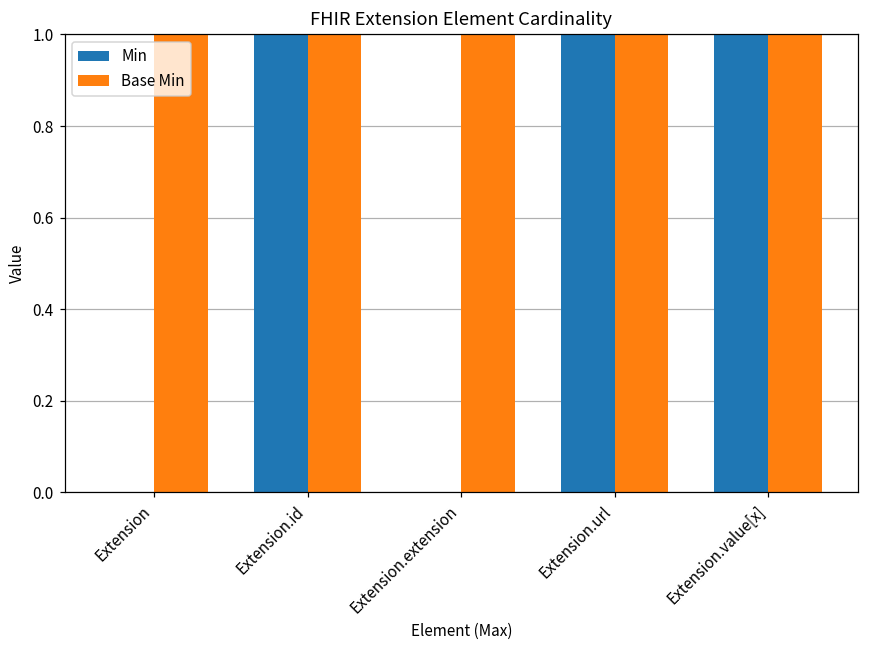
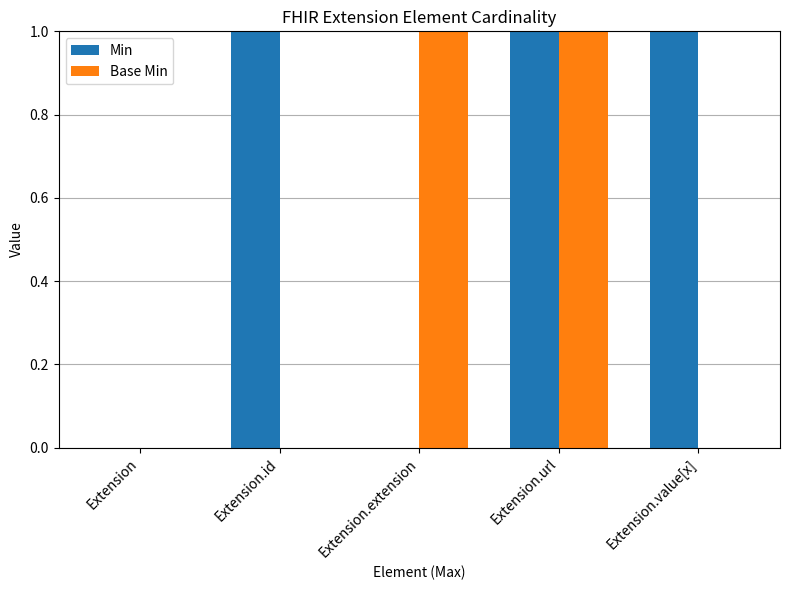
Base Min, Extension: 1 -> 0
Base Min, Extension.id: 1 -> 0
Base Min, Extension.value[x]: 1 -> 0
